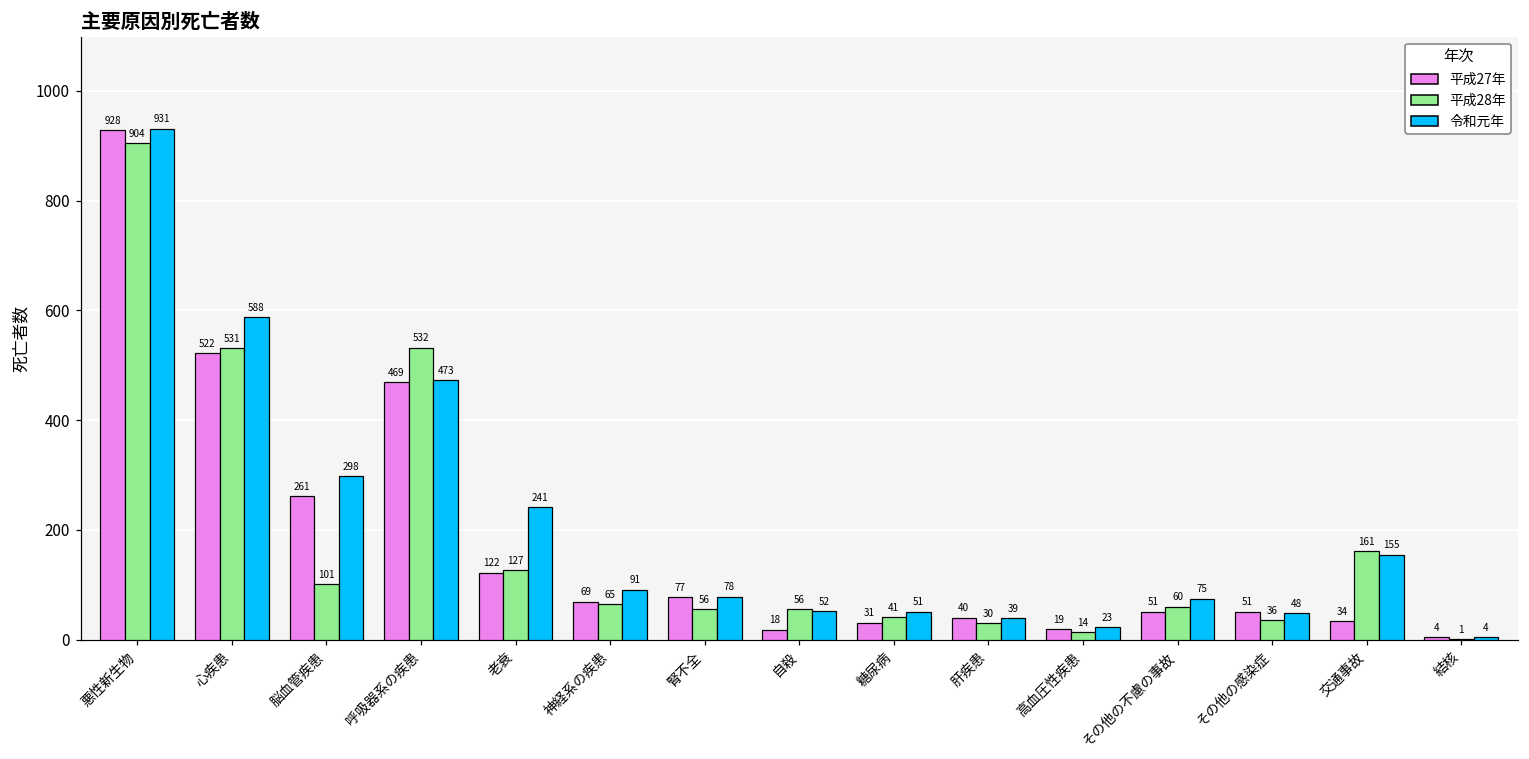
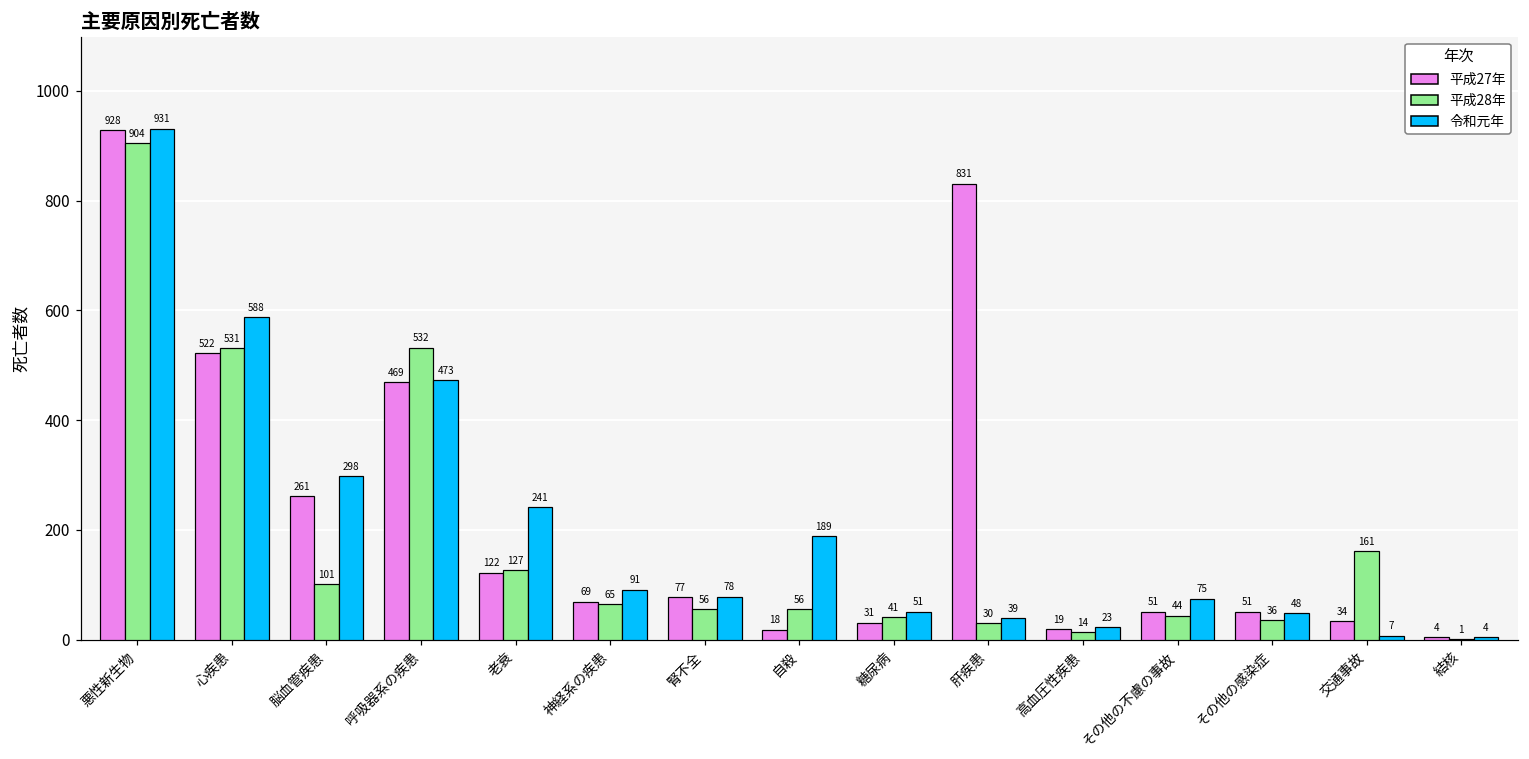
令和元年, 自殺: 52 -> 189
平成27年, 肝疾患: 40 -> 831
平成28年, その他の不慮の事故: 60 -> 44
令和元年, 交通事故: 155 -> 7
